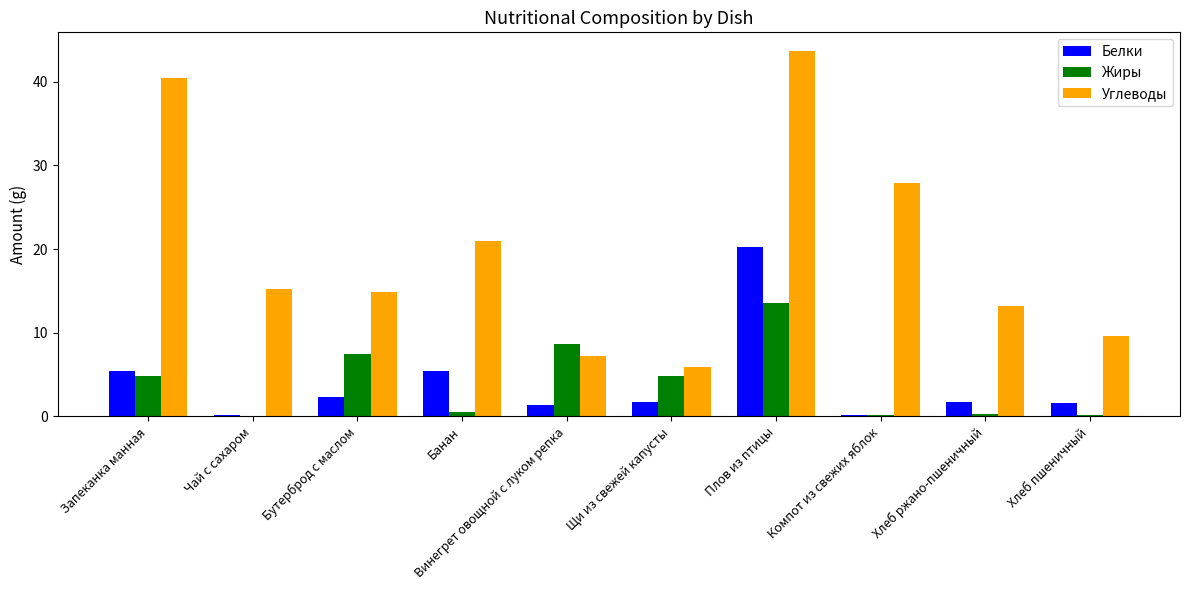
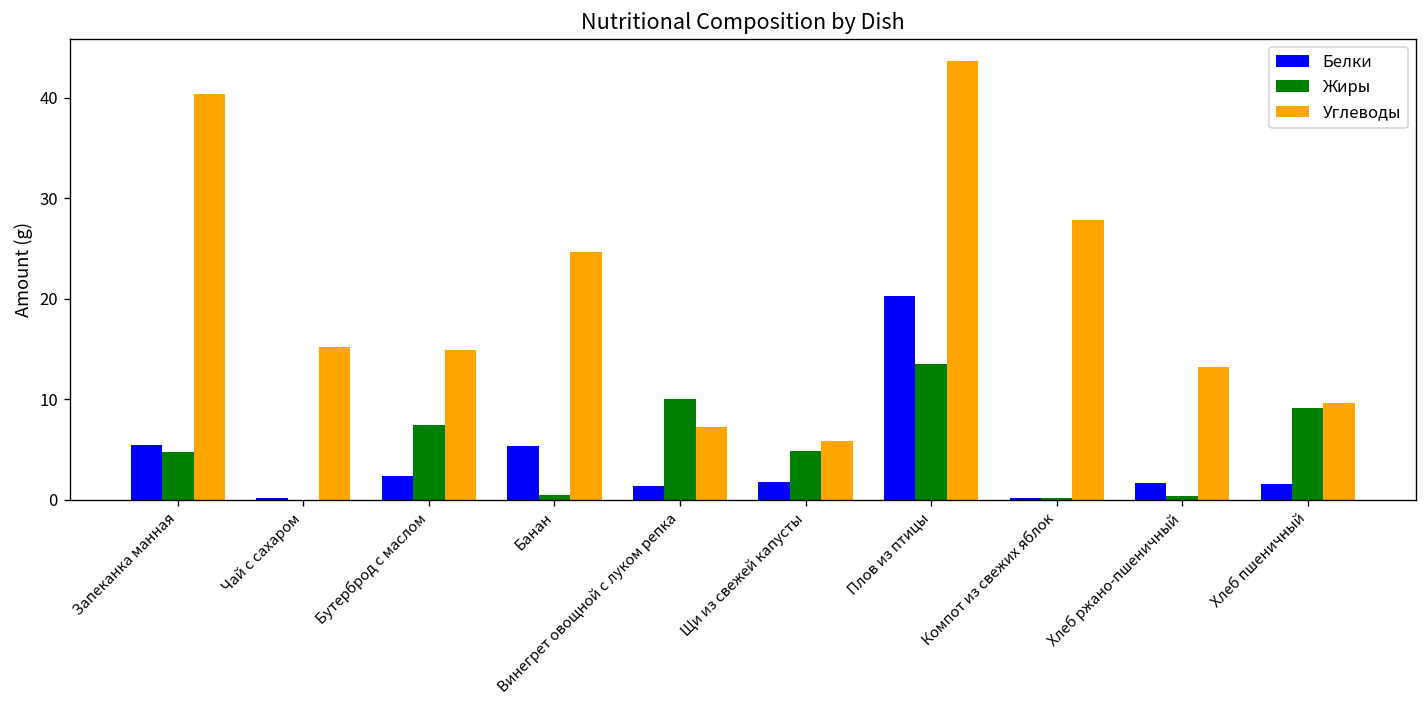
Углеводы, Банан: 21 -> 25
Жиры, Винегрет овощной с луком репка: 9 -> 10
Жиры, Хлеб пшеничный: 0 -> 9
